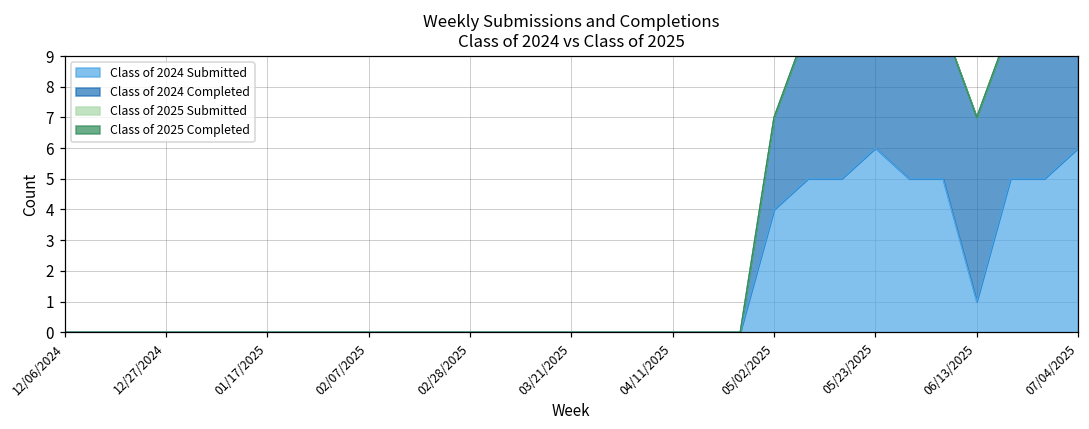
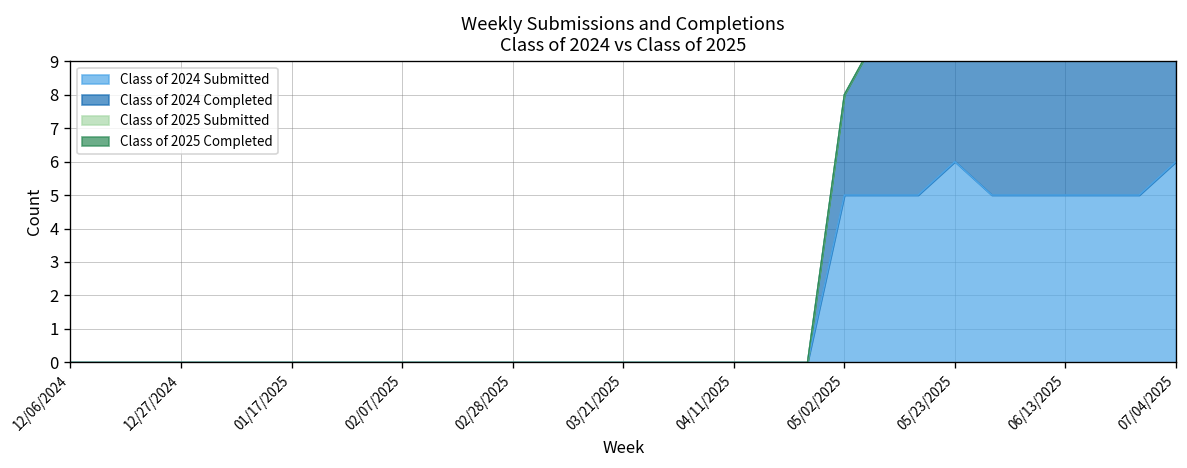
Class of 2024 Submitted, 05/02/2025: 4 -> 5
Class of 2024 Submitted, 06/13/2025: 1 -> 5
